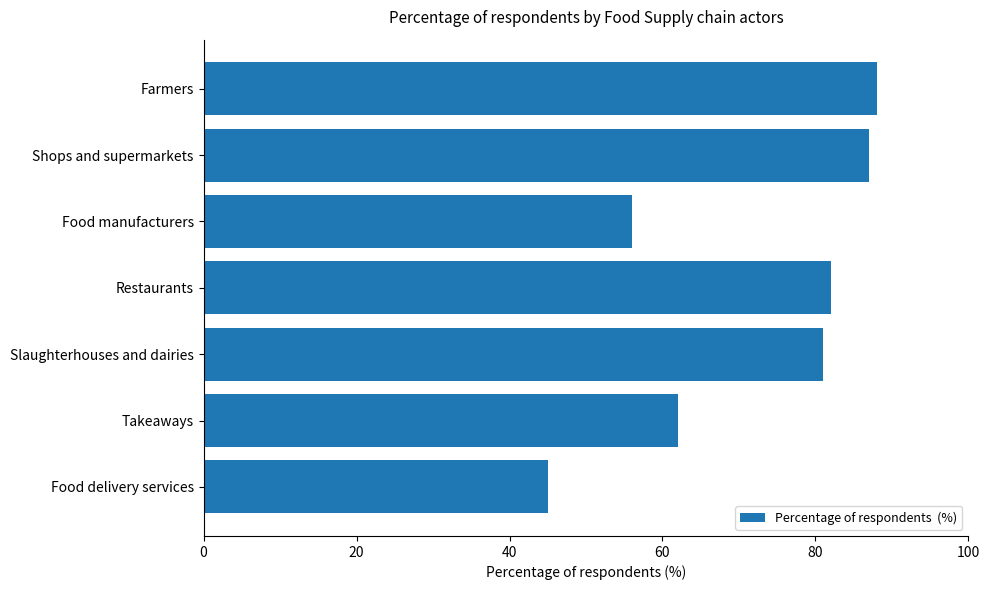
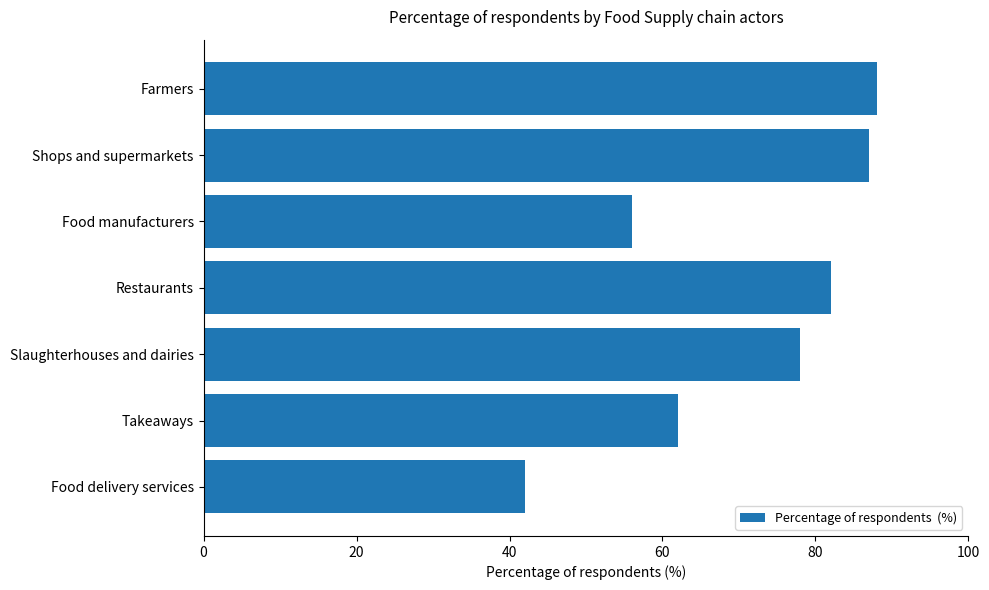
Slaughterhouses and dairies: 81 -> 78
Food delivery services: 45 -> 42
